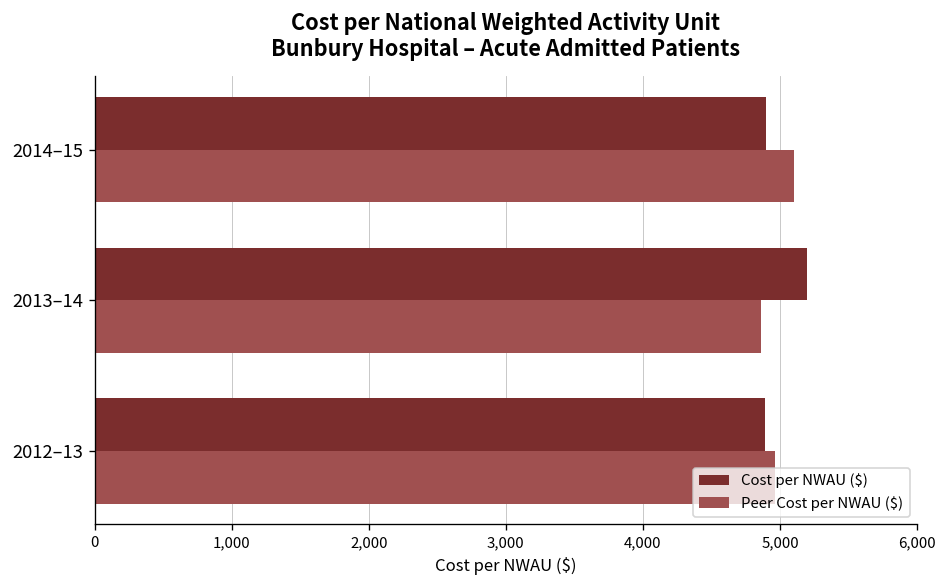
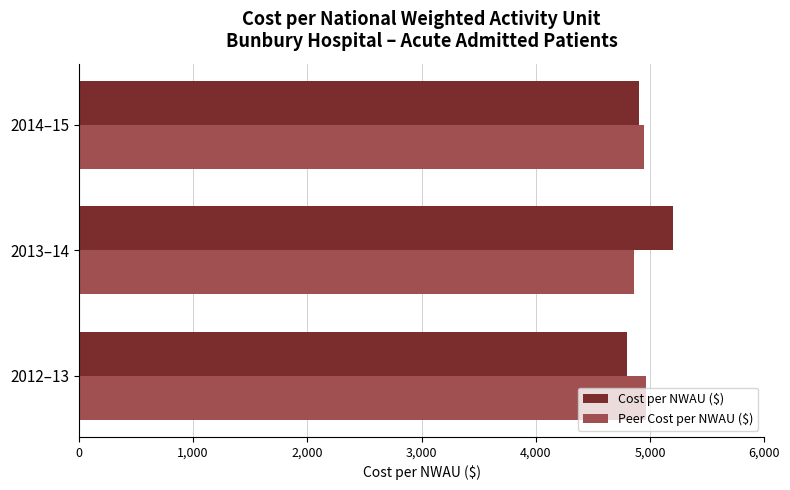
Peer Cost per NWAU ($), 2014–15: 5,100 -> 4,950
Cost per NWAU ($), 2012–13: 4,890 -> 4,800
